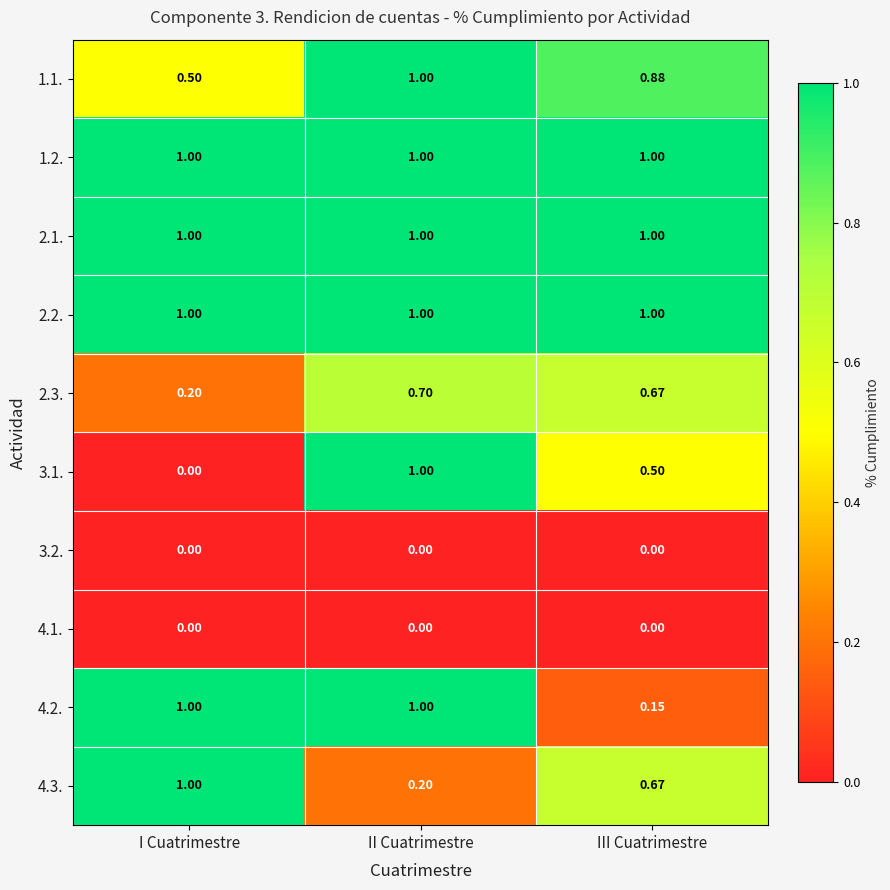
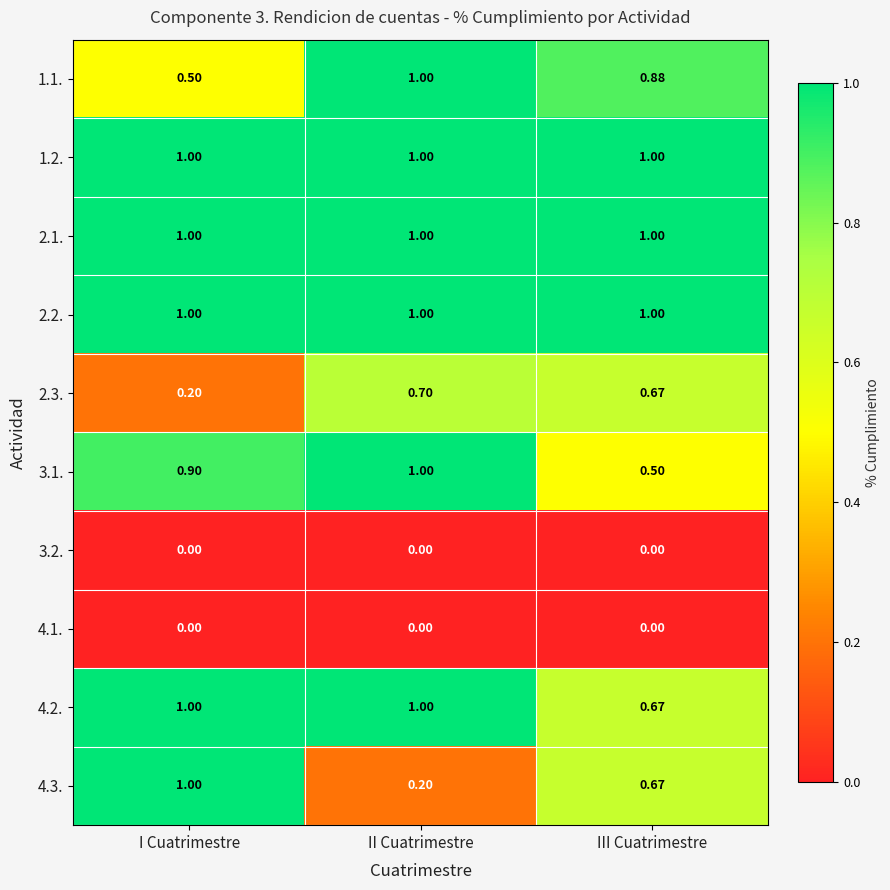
3.1., I Cuatrimestre: 0.00 -> 0.90
4.2., III Cuatrimestre: 0.15 -> 0.67
